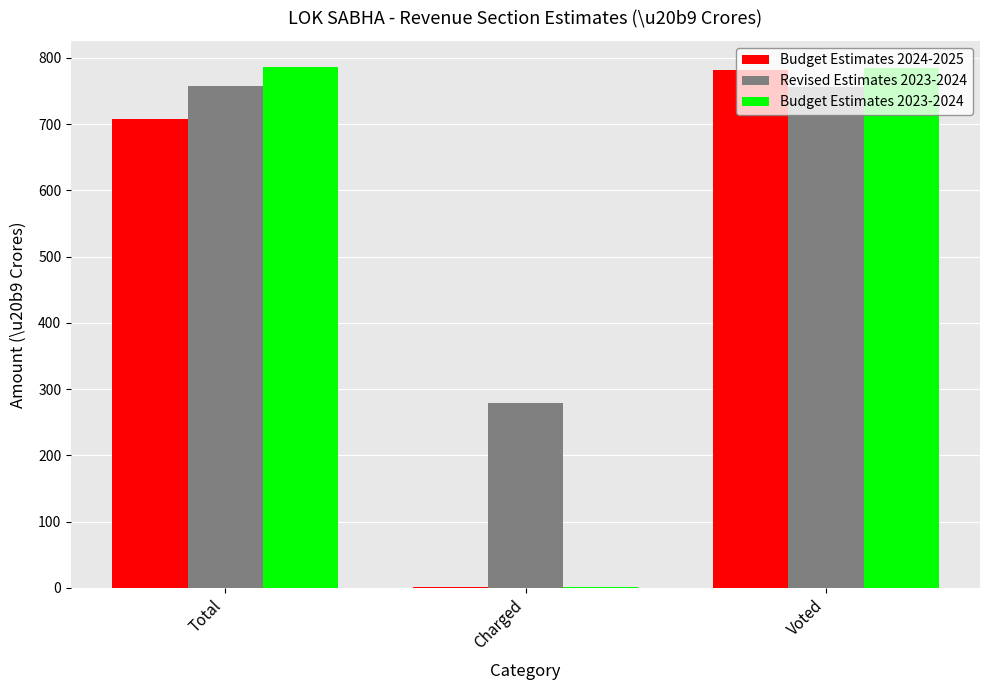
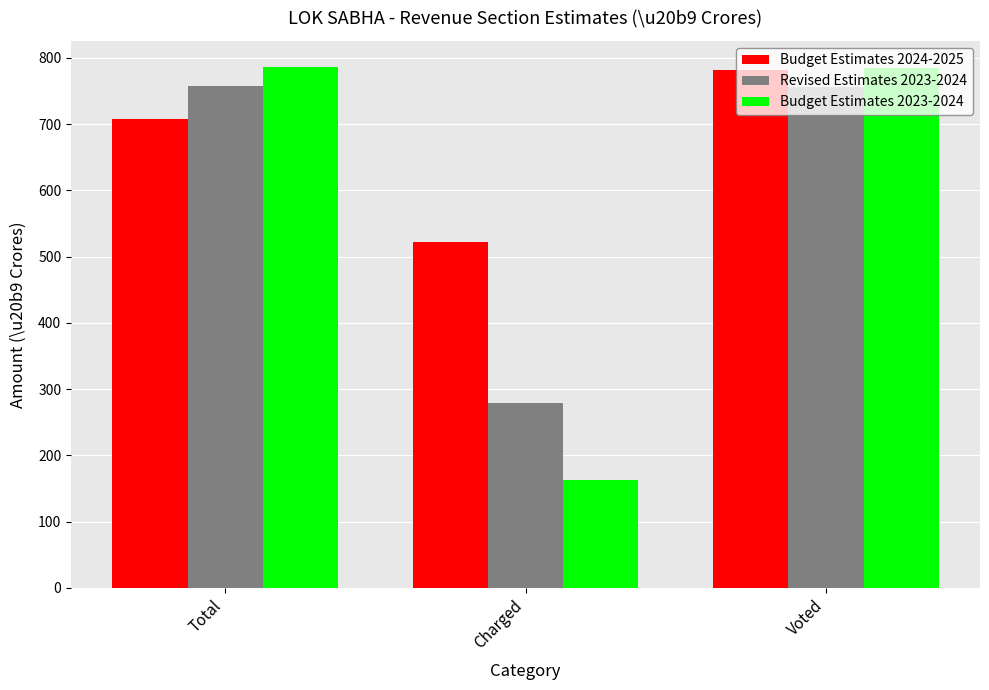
Budget Estimates 2024-2025, Charged: 0 -> 520
Budget Estimates 2023-2024, Charged: 0 -> 160
